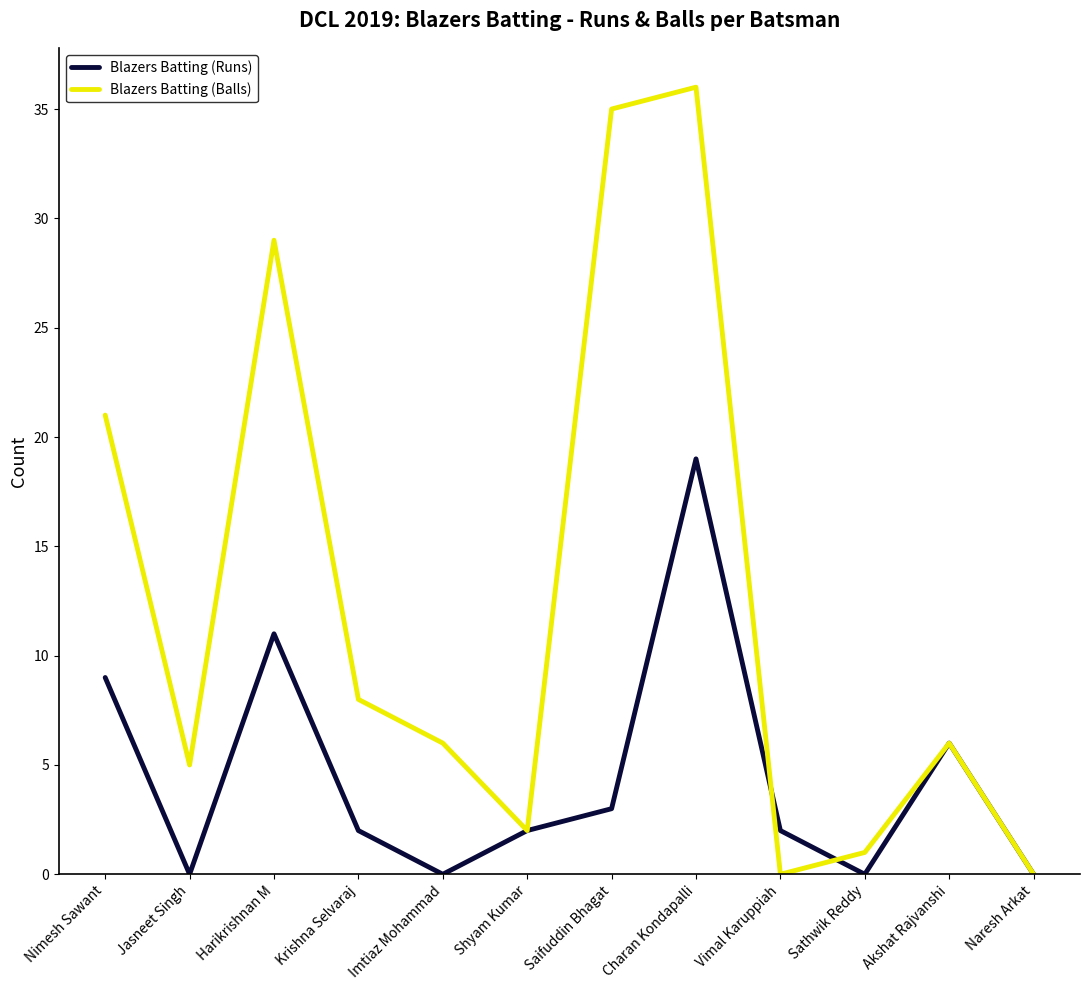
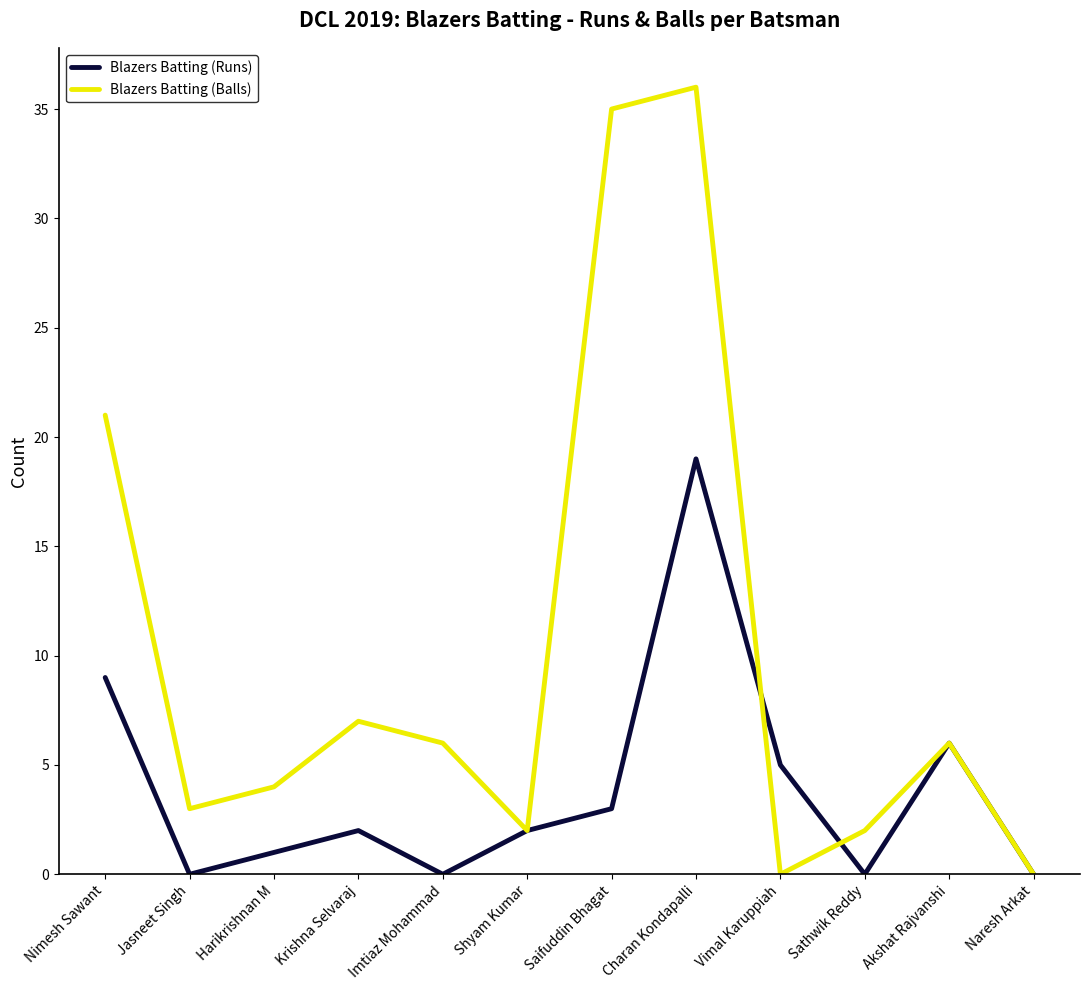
Blazers Batting (Balls), Jasneet Singh: 5 -> 3
Blazers Batting (Runs), Harikrishnan M: 11 -> 1
Blazers Batting (Balls), Harikrishnan M: 29 -> 4
Blazers Batting (Balls), Krishna Selvaraj: 8 -> 7
Blazers Batting (Runs), Vimal Karuppiah: 2 -> 5
Blazers Batting (Balls), Sathwik Reddy: 1 -> 2
